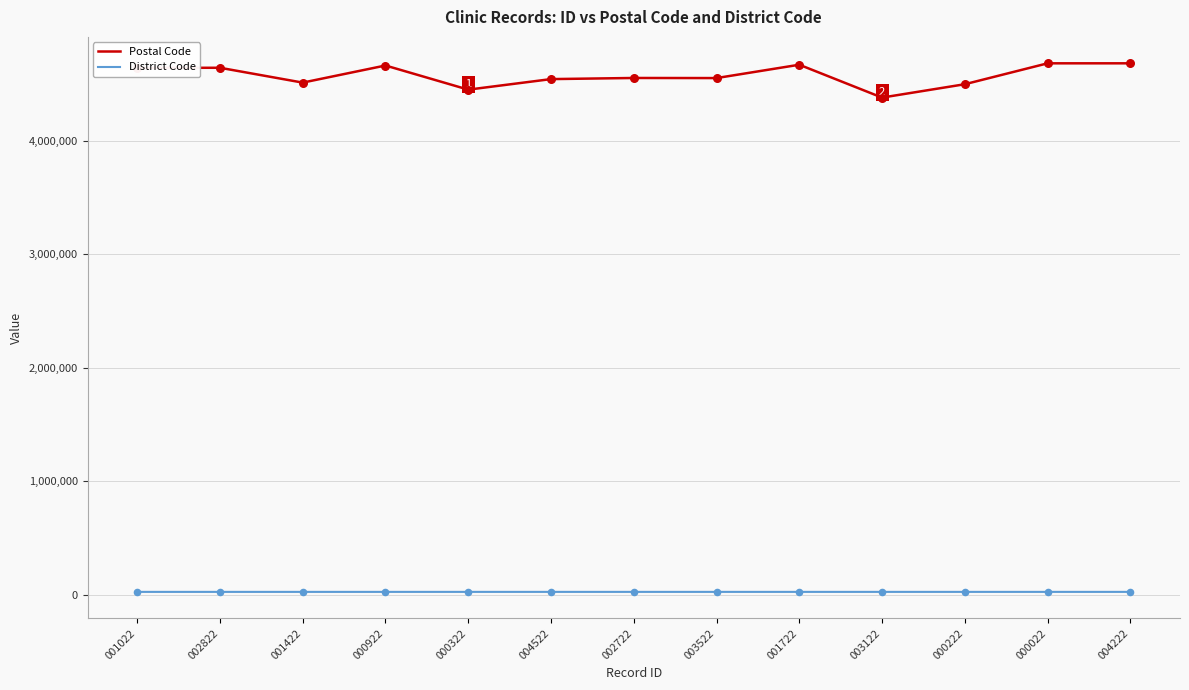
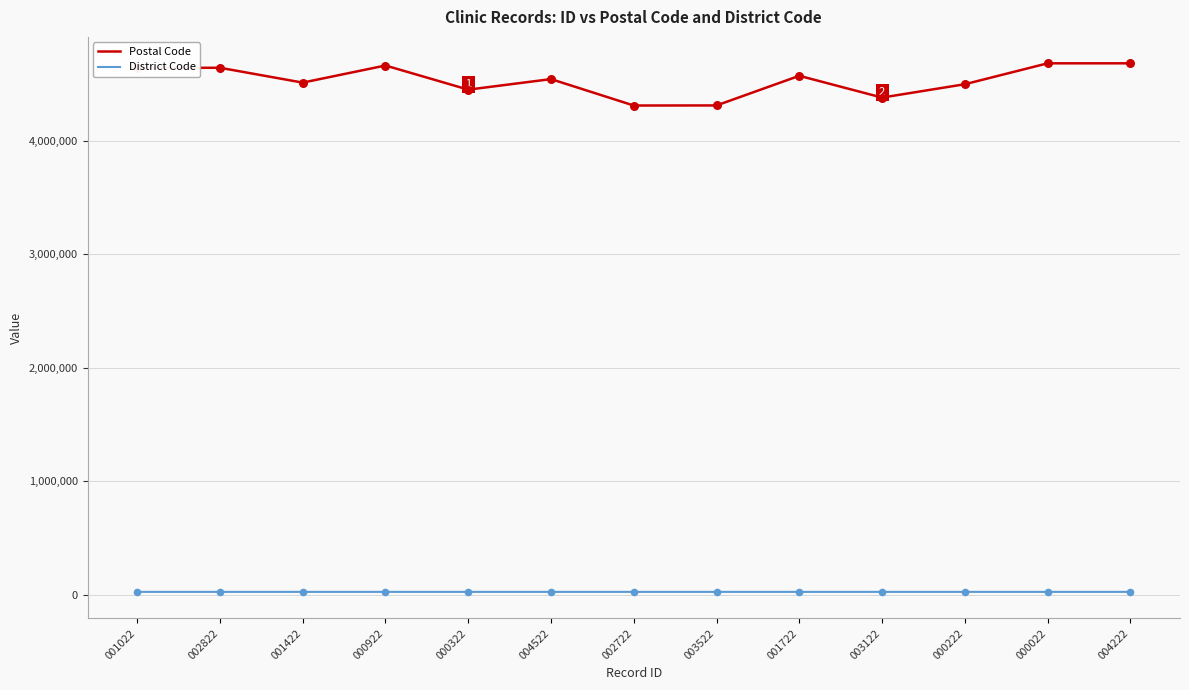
Postal Code, 002722: 4,550,000 -> 4,310,000
Postal Code, 003522: 4,550,000 -> 4,310,000
Postal Code, 001722: 4,670,000 -> 4,570,000
